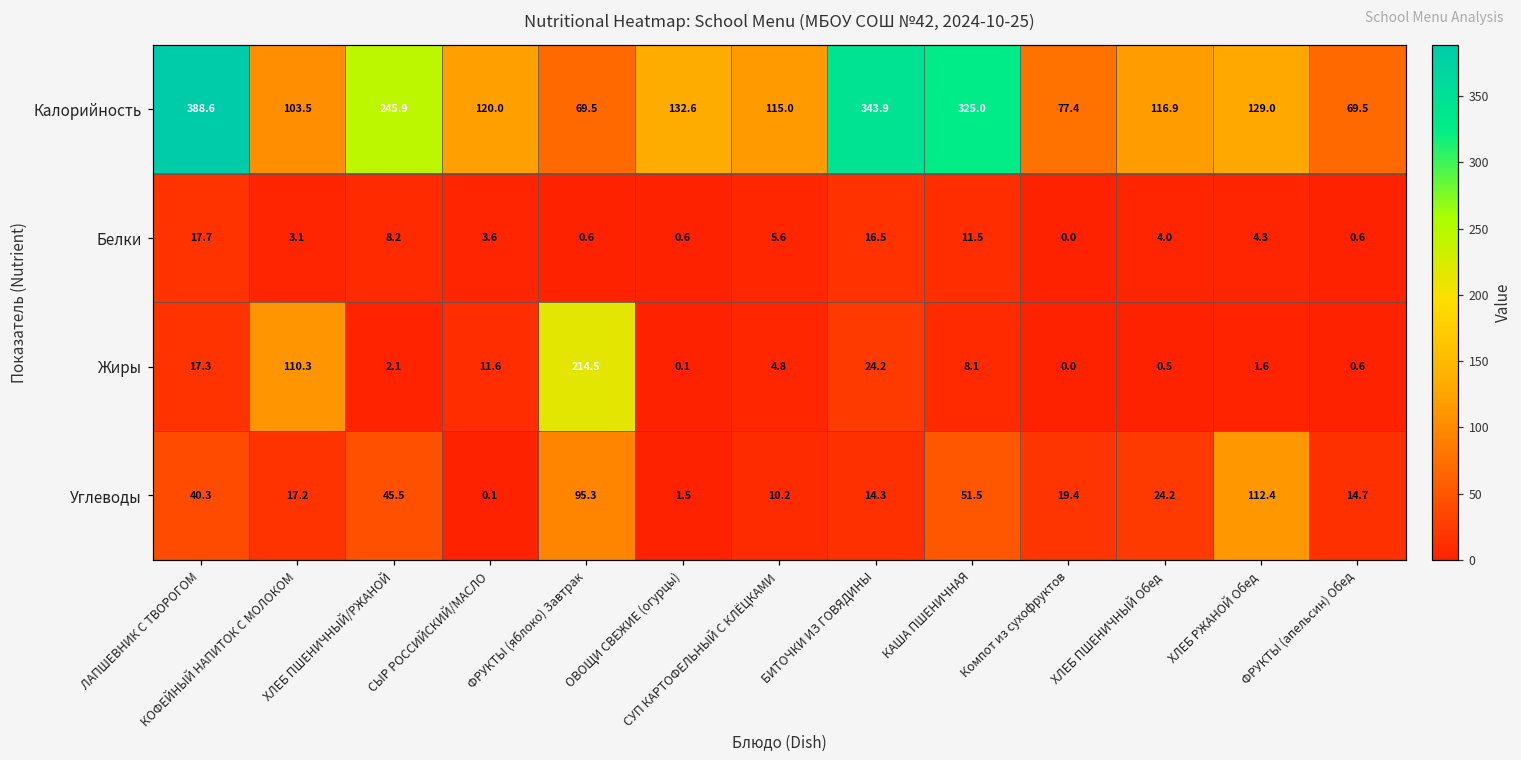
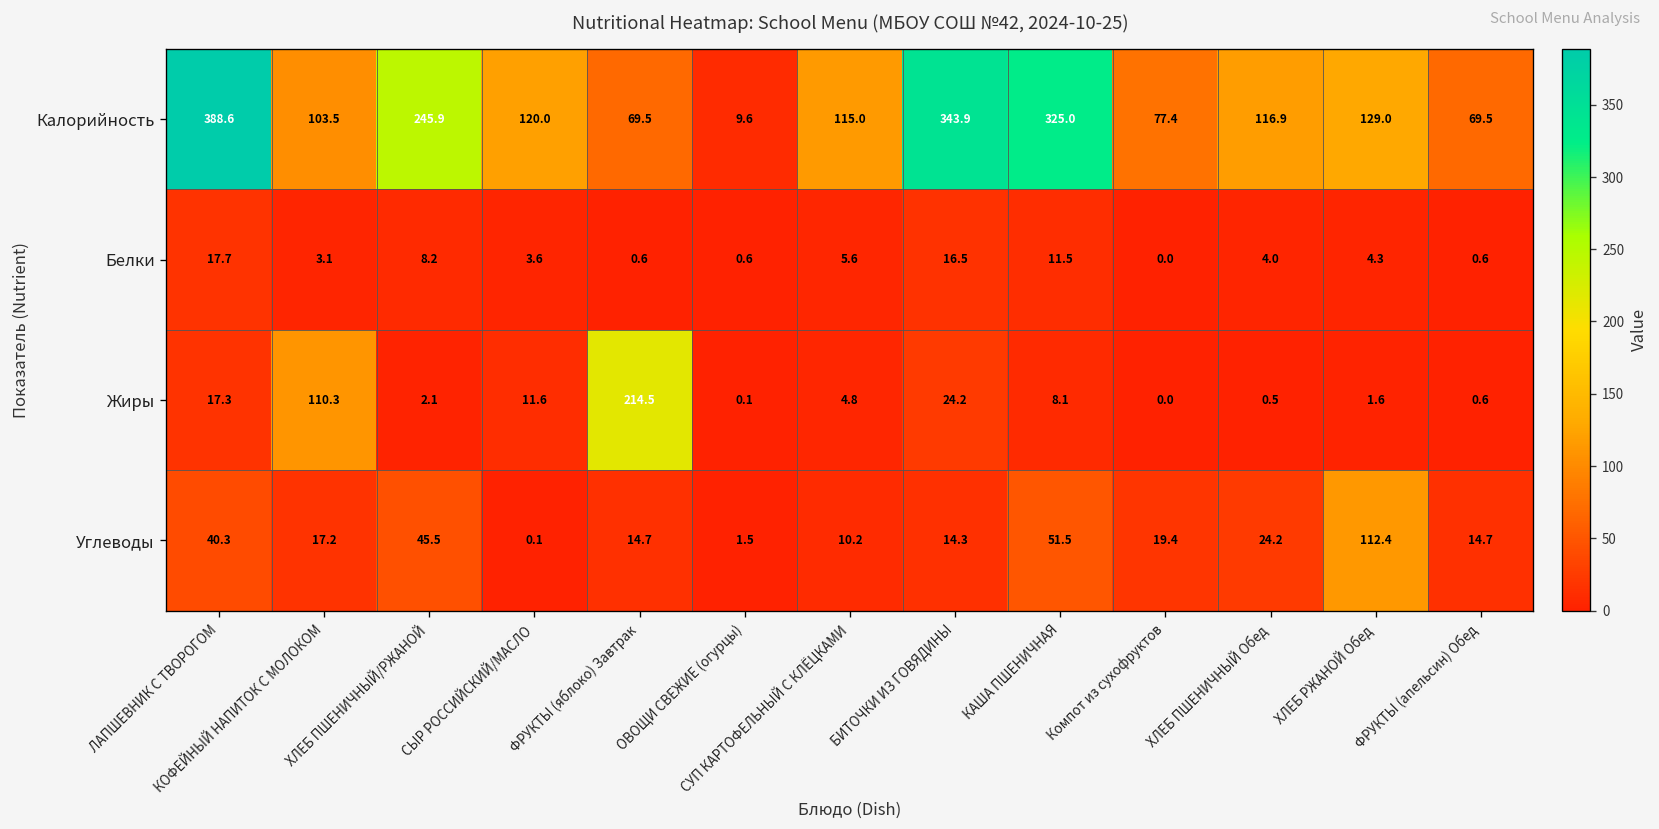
Калорийность, ОВОЩИ СВЕЖИЕ (огурцы): 132.6 -> 9.6
Углеводы, ФРУКТЫ (яблоко) Завтрак: 95.3 -> 14.7
